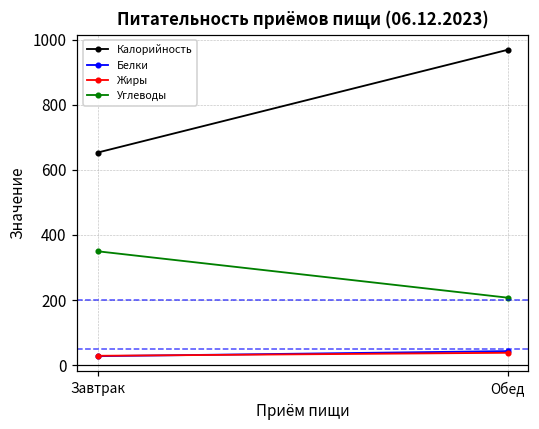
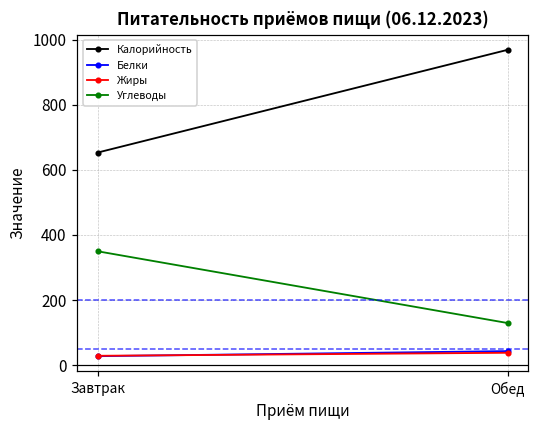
Углеводы, Обед: 210 -> 130
